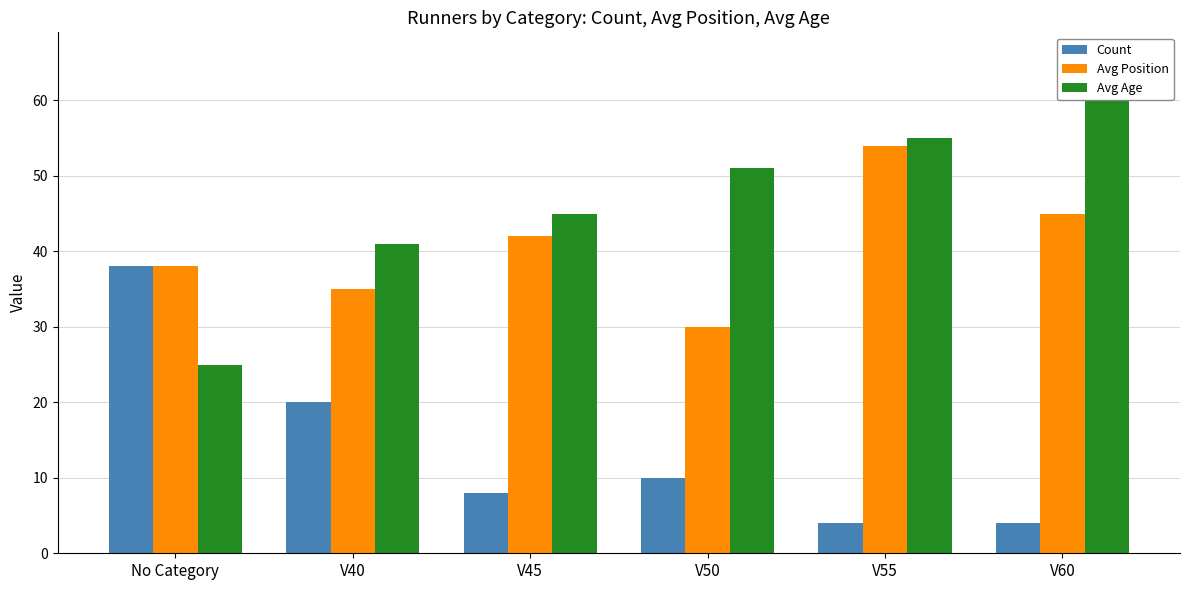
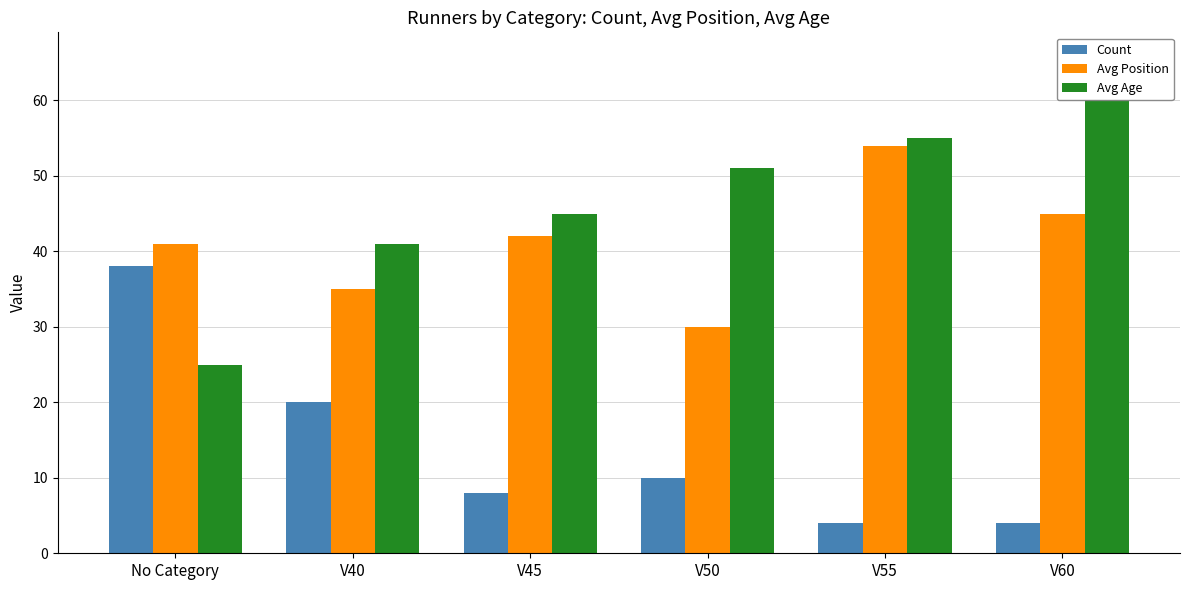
Avg Position, No Category: 38 -> 41
